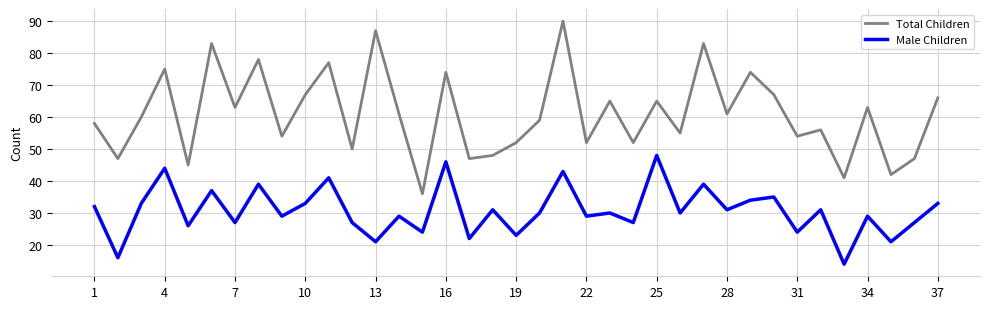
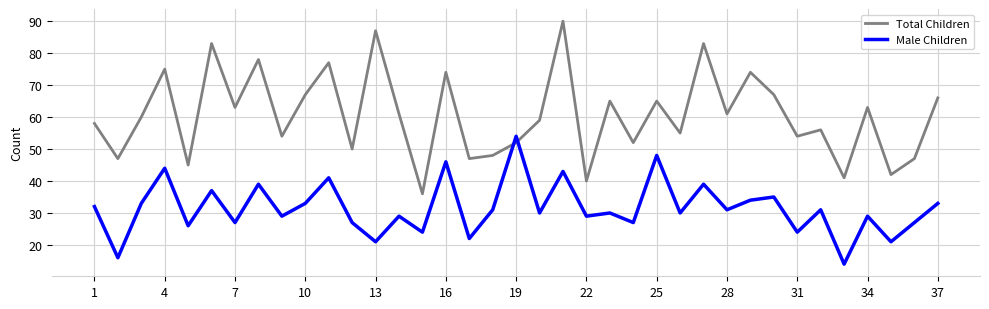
Male Children, 19: 23 -> 54
Total Children, 22: 52 -> 40
